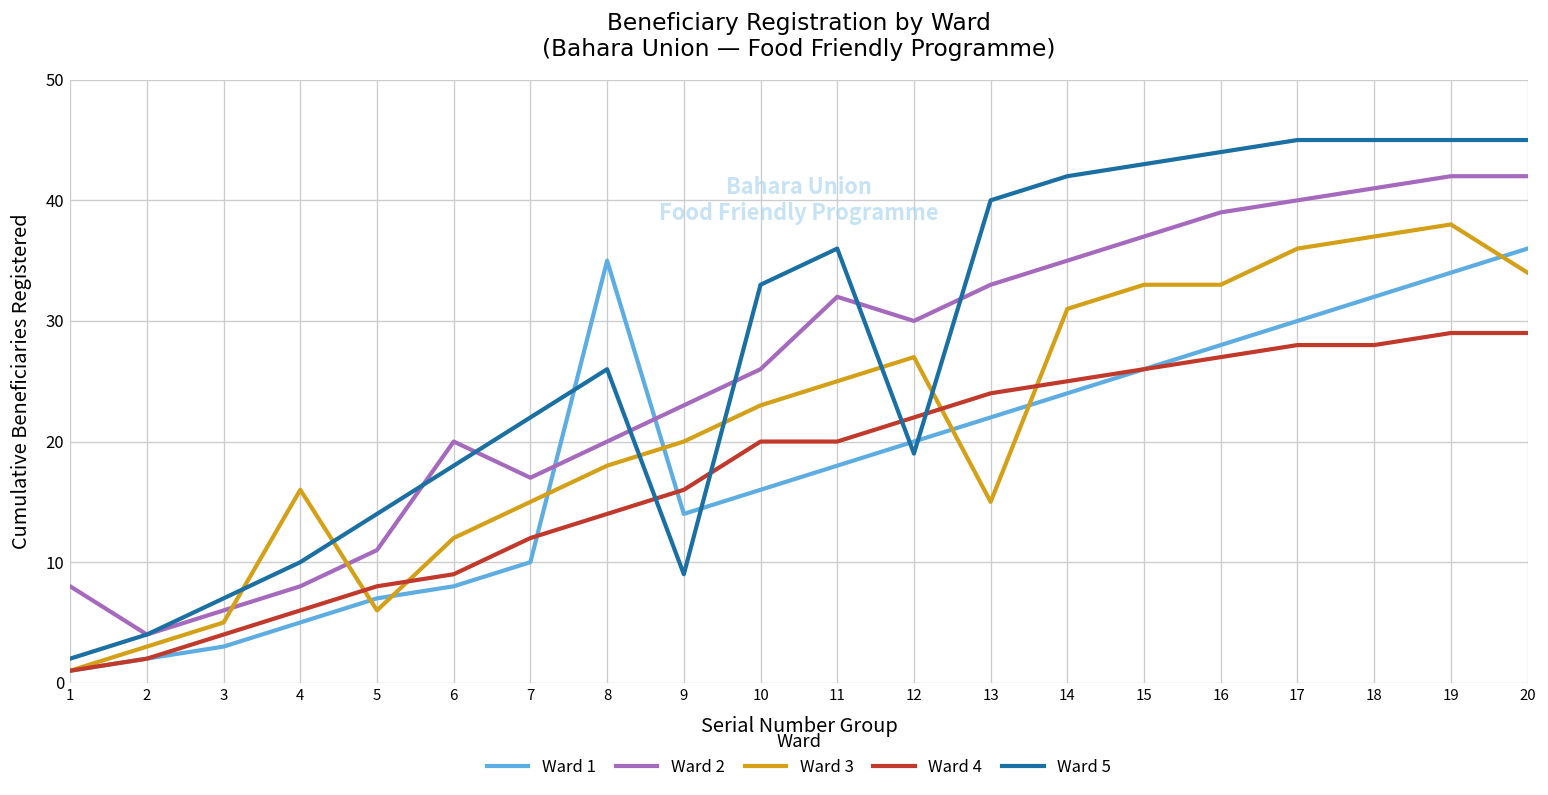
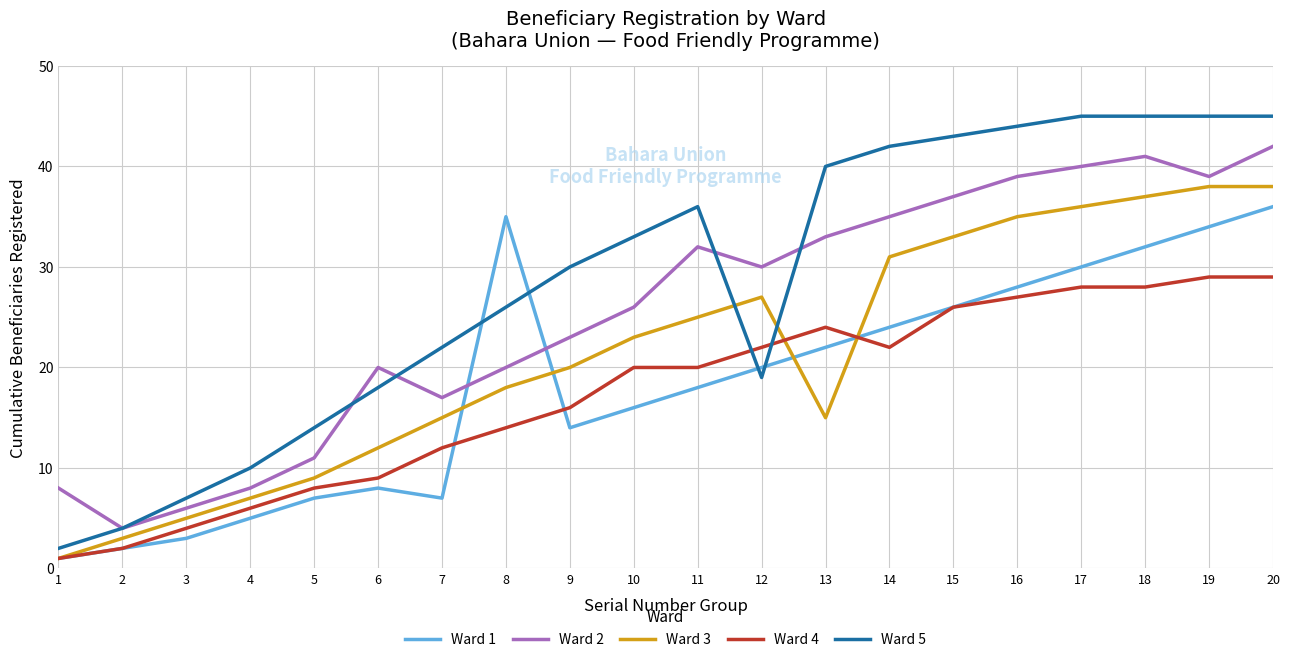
Ward 3, 4: 16 -> 7
Ward 3, 5: 6 -> 9
Ward 1, 7: 10 -> 7
Ward 5, 9: 9 -> 30
Ward 4, 14: 25 -> 22
Ward 3, 16: 33 -> 35
Ward 2, 19: 42 -> 39
Ward 3, 20: 34 -> 38
